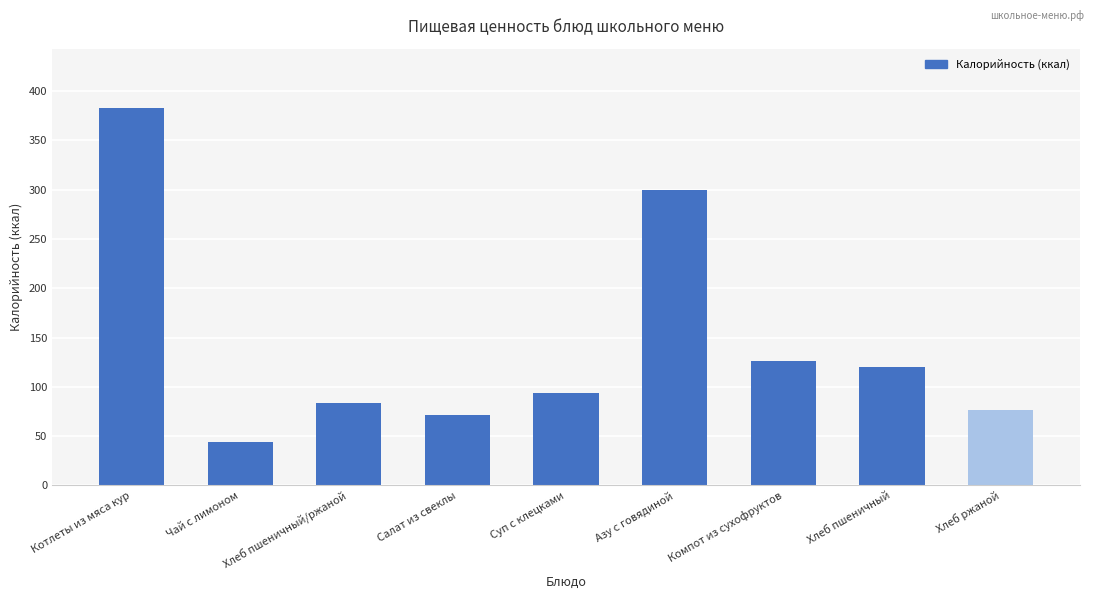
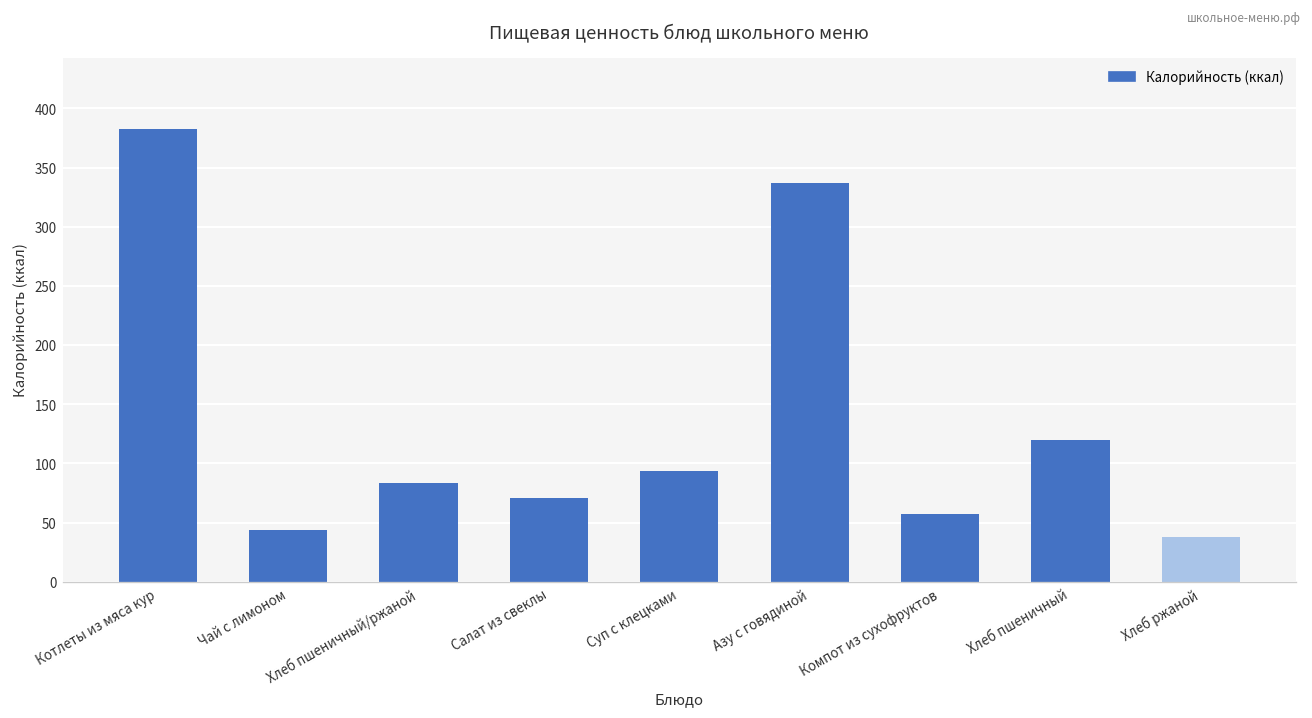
Азу с говядиной: 300 -> 340
Компот из сухофруктов: 130 -> 60
Хлеб ржаной: 80 -> 40
